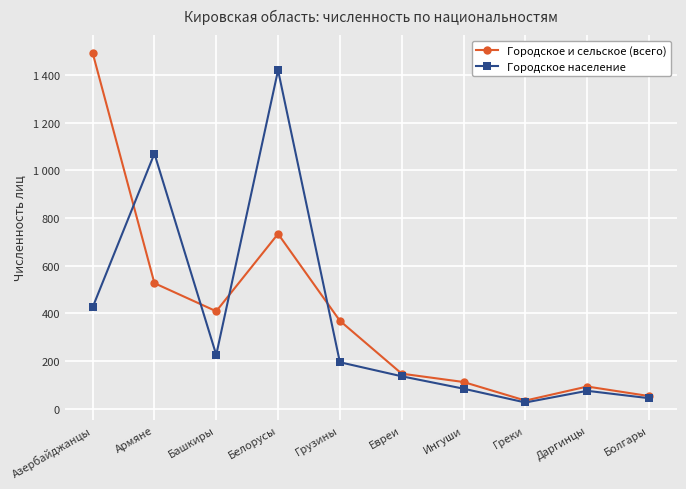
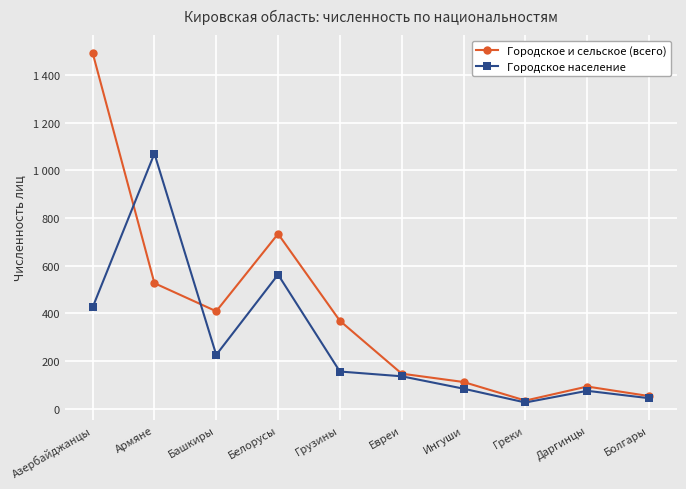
Городское население, Белорусы: 1420 -> 560
Городское население, Грузины: 200 -> 160
